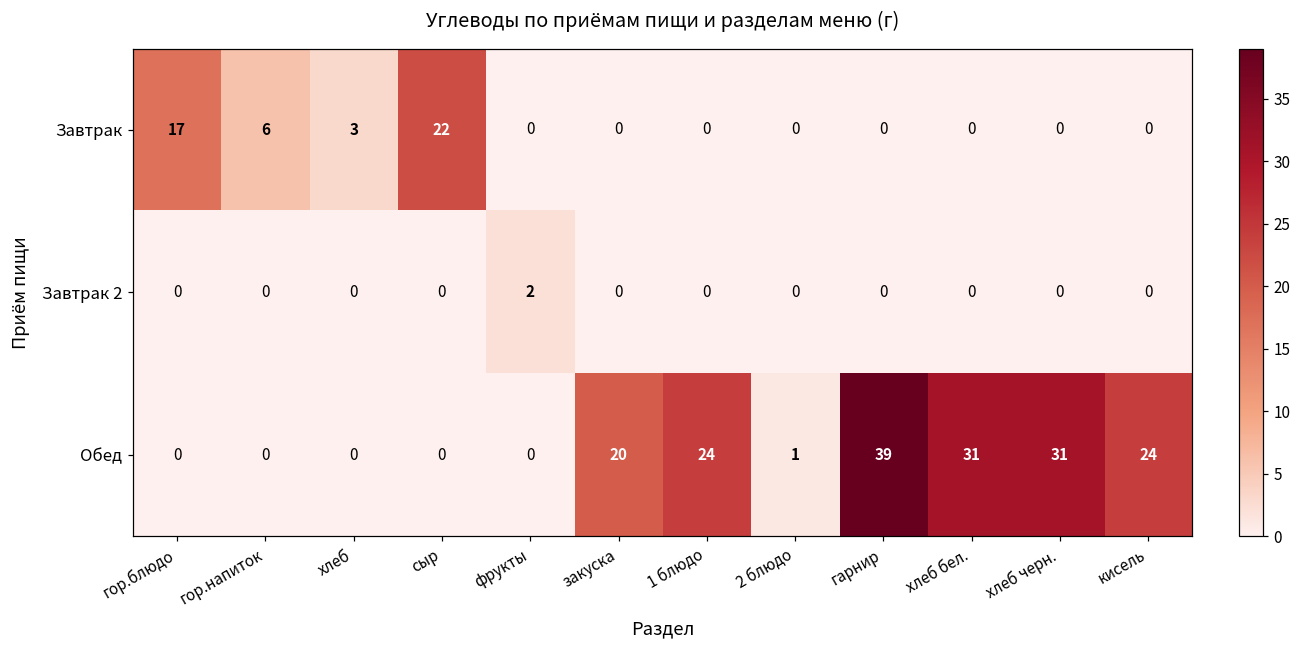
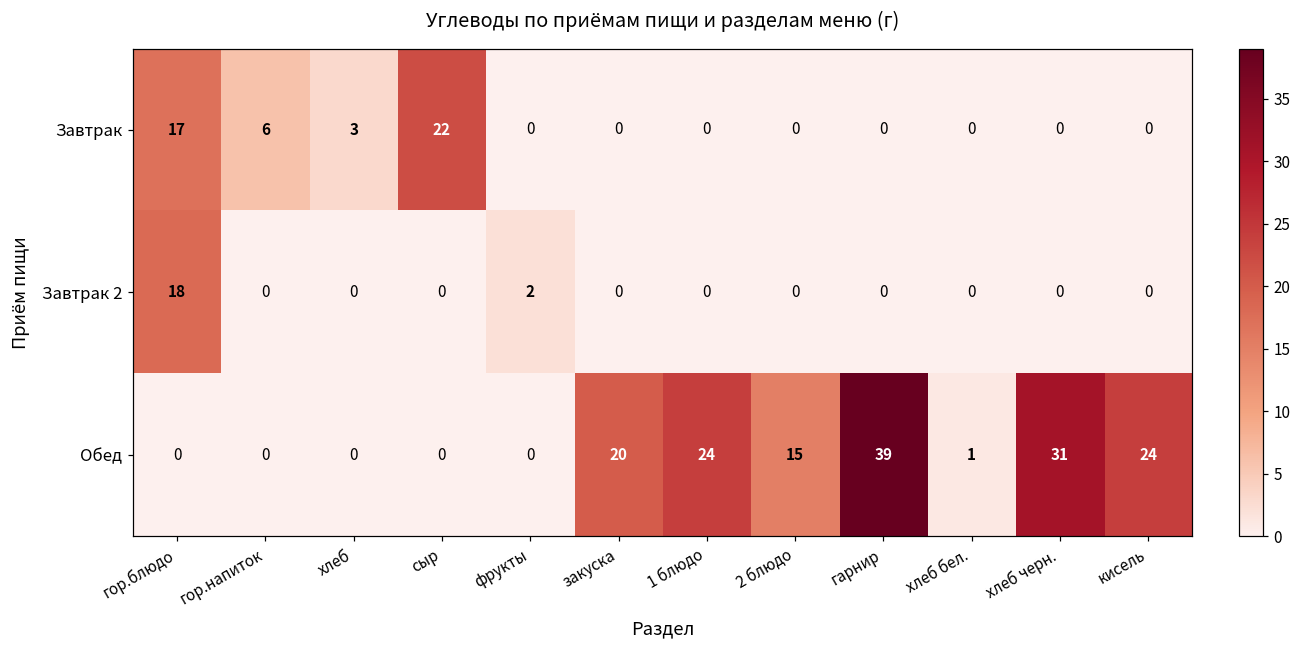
Завтрак 2, гор.блюдо: 0 -> 18
Обед, 2 блюдо: 1 -> 15
Обед, хлеб бел.: 31 -> 1
